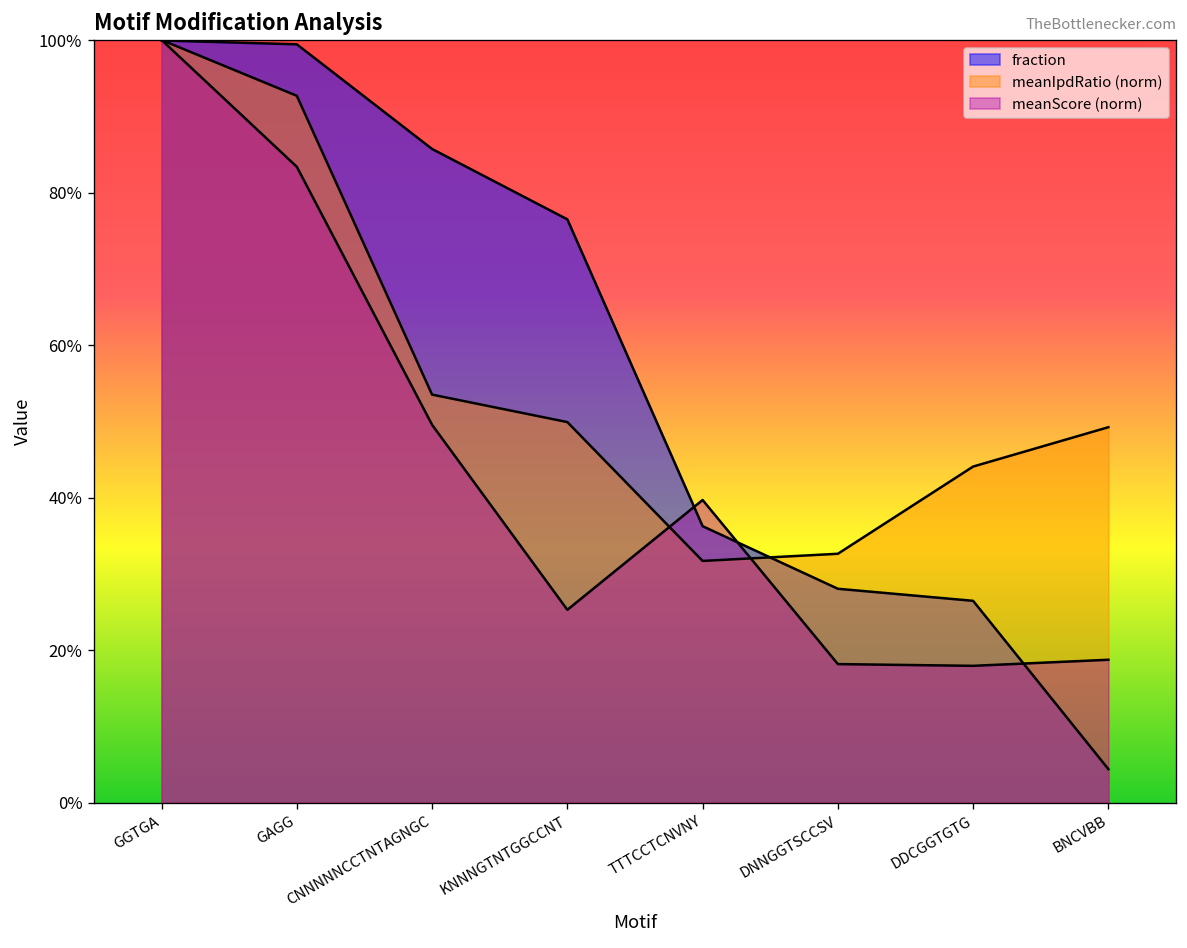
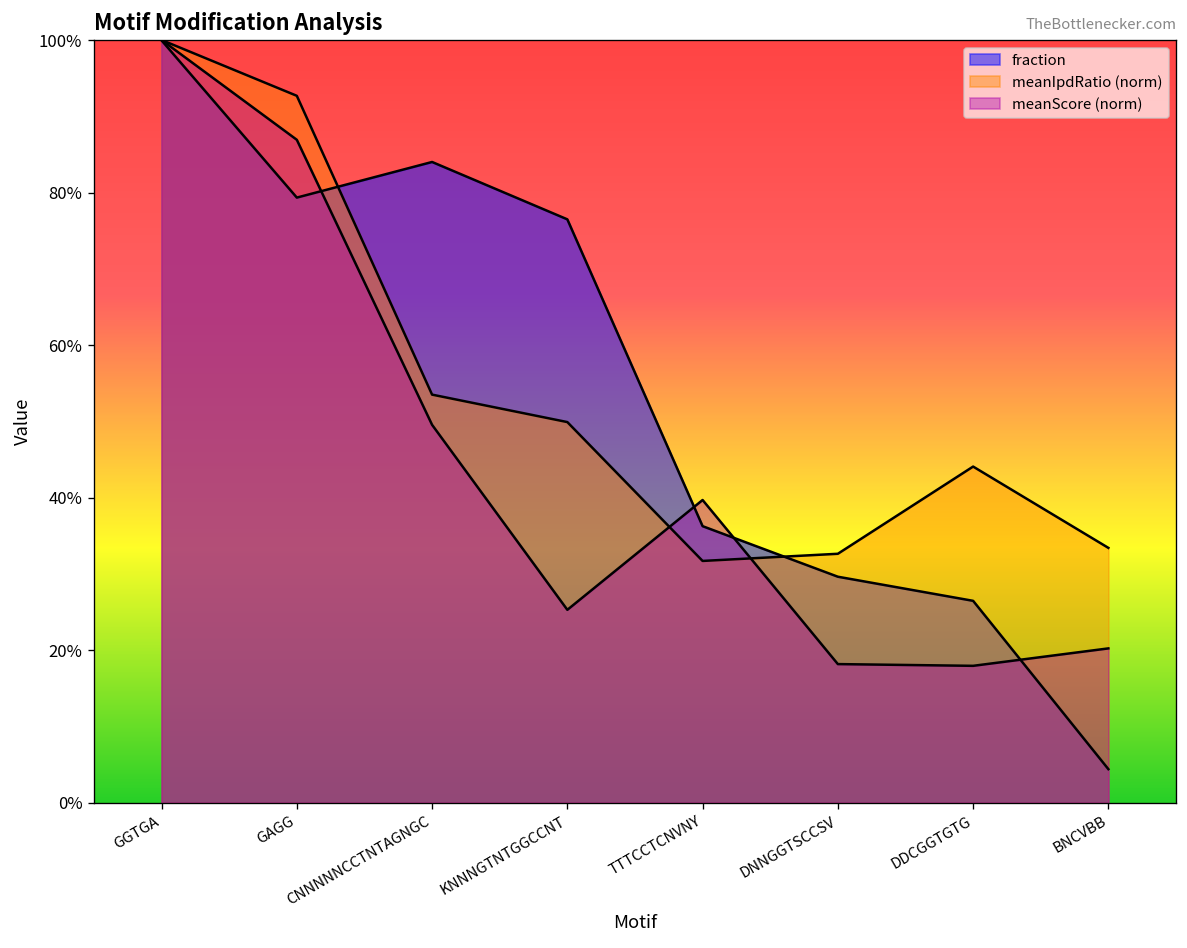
fraction, GAGG: 99% -> 79%
meanScore (norm), GAGG: 83% -> 87%
fraction, CNNNNNCCTNTAGNGC: 86% -> 84%
fraction, DNNGGTSCCSV: 28% -> 30%
meanIpdRatio (norm), BNCVBB: 49% -> 33%
meanScore (norm), BNCVBB: 19% -> 20%
